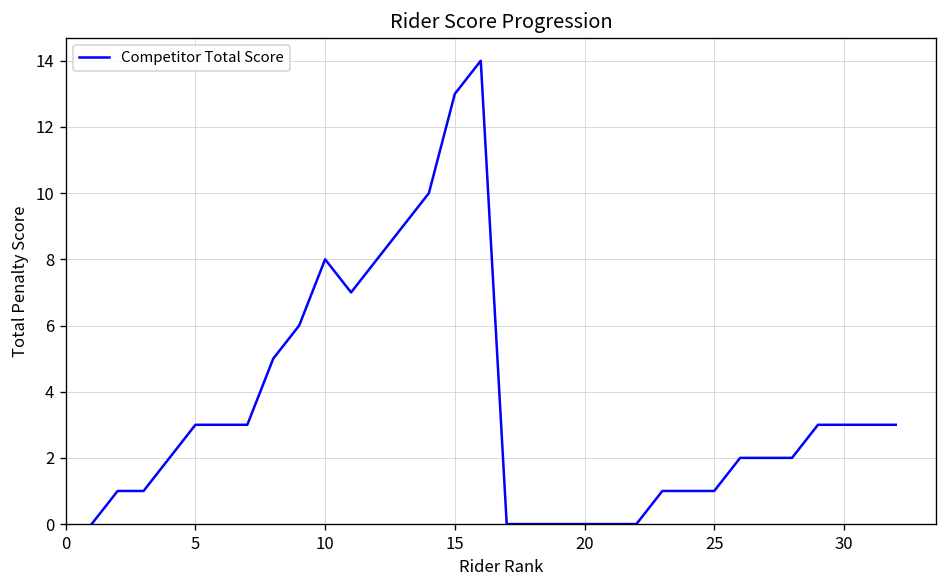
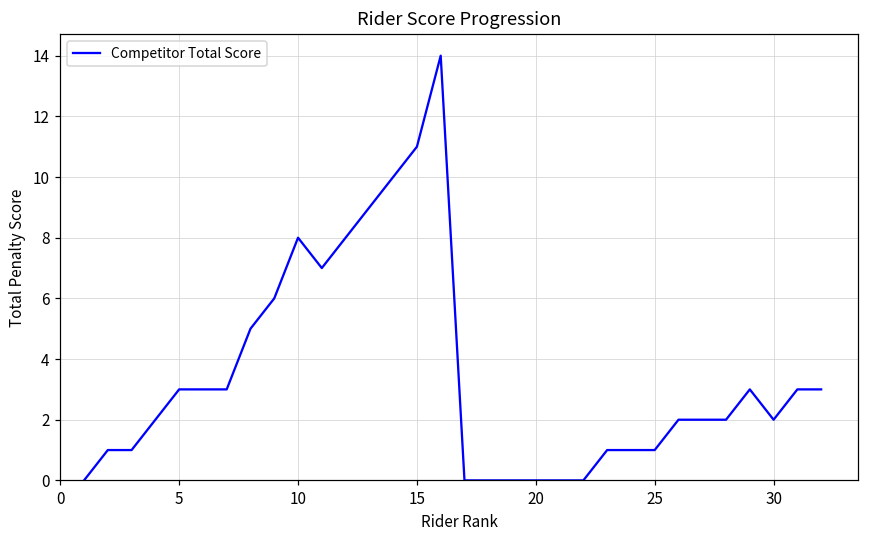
15: 13 -> 11
30: 3 -> 2
